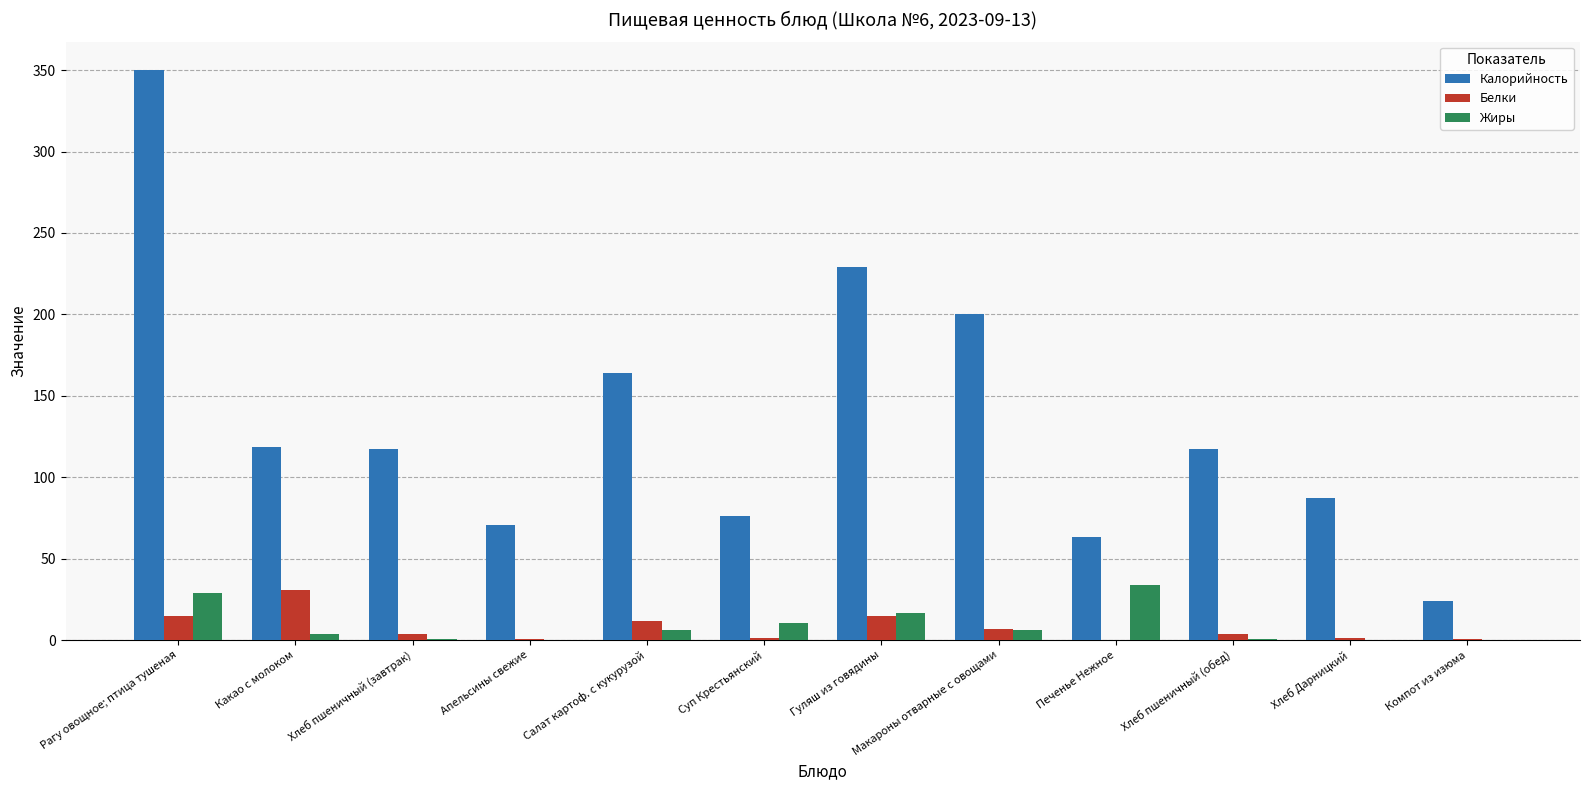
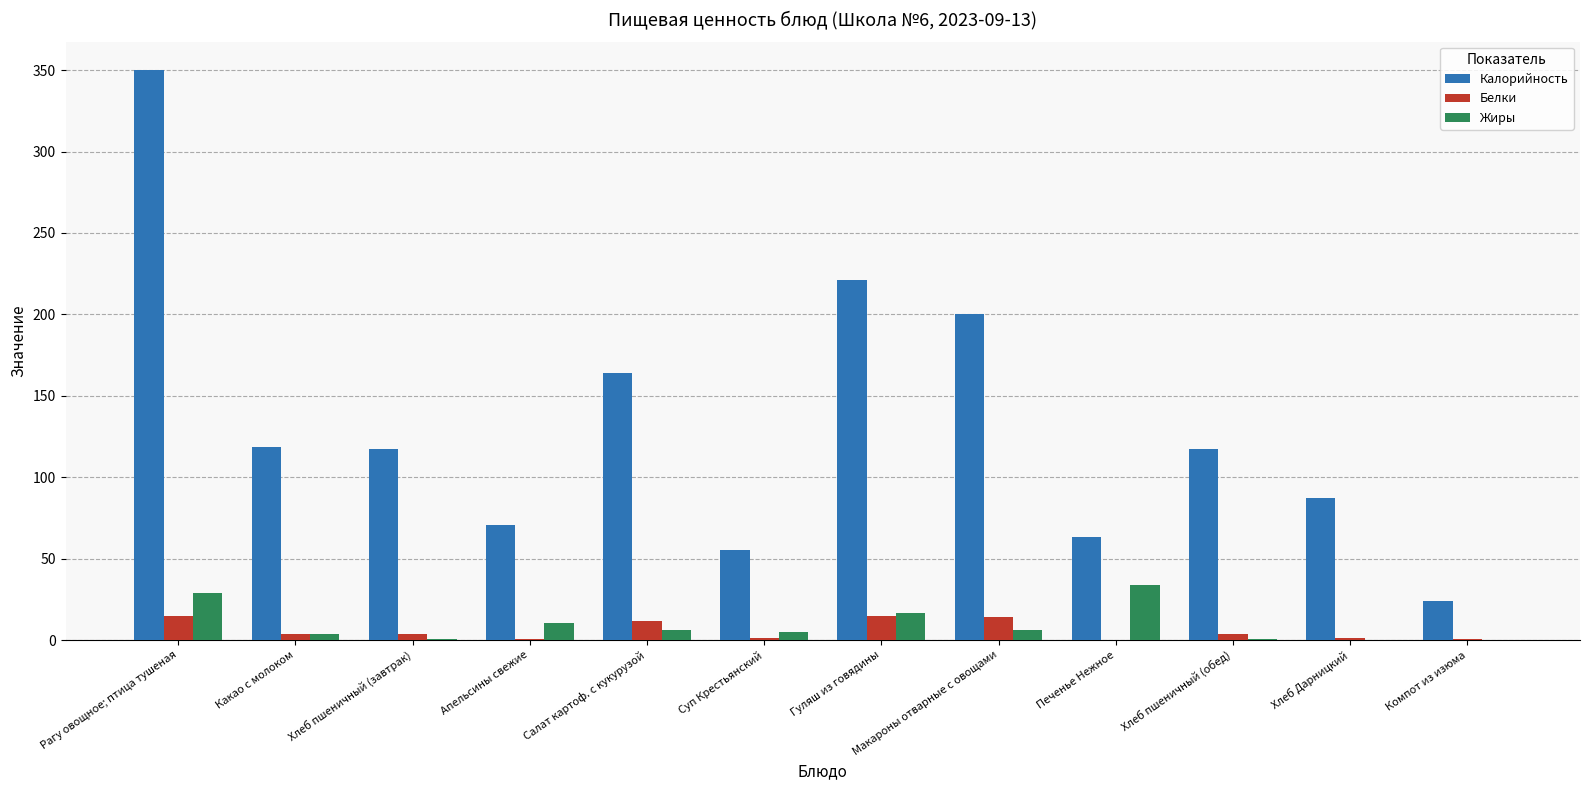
Белки, Какао с молоком: 31 -> 4
Жиры, Апельсины свежие: 0 -> 11
Калорийность, Суп Крестьянский: 76 -> 56
Жиры, Суп Крестьянский: 10 -> 5
Калорийность, Гуляш из говядины: 229 -> 221
Белки, Макароны отварные с овощами: 7 -> 14
